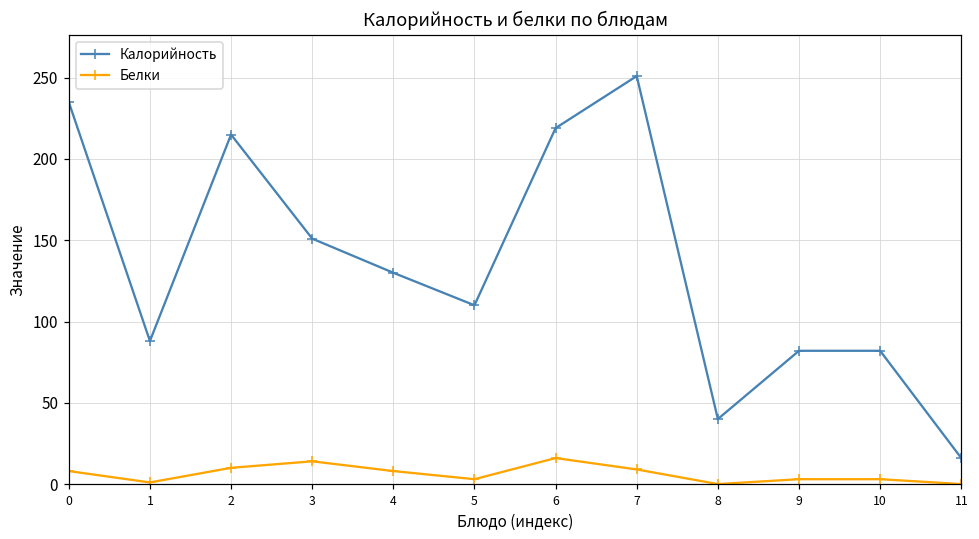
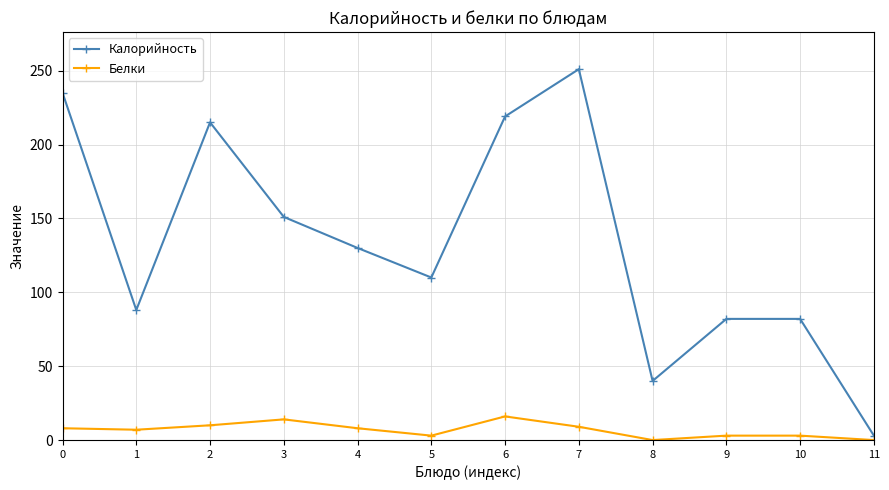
Белки, 1: 1 -> 7
Калорийность, 11: 16 -> 3
